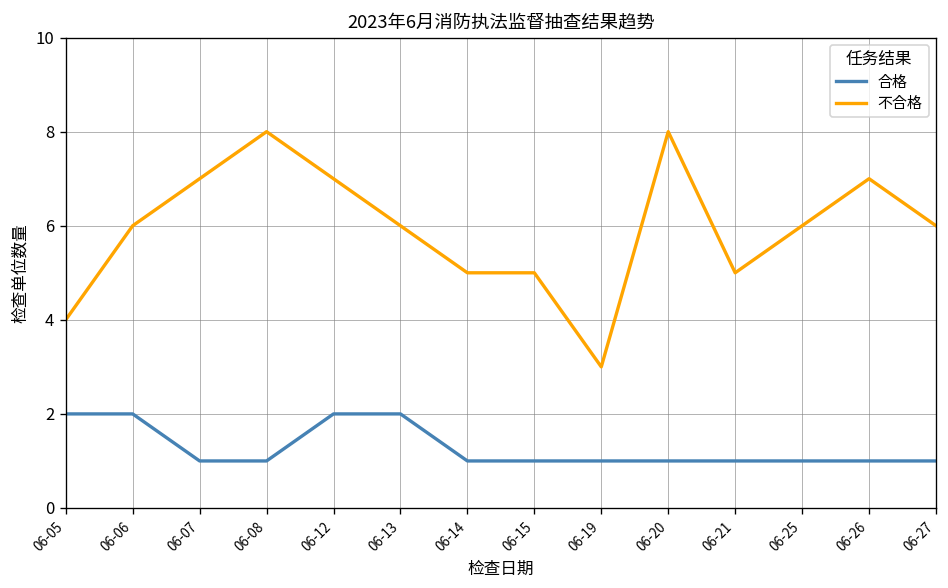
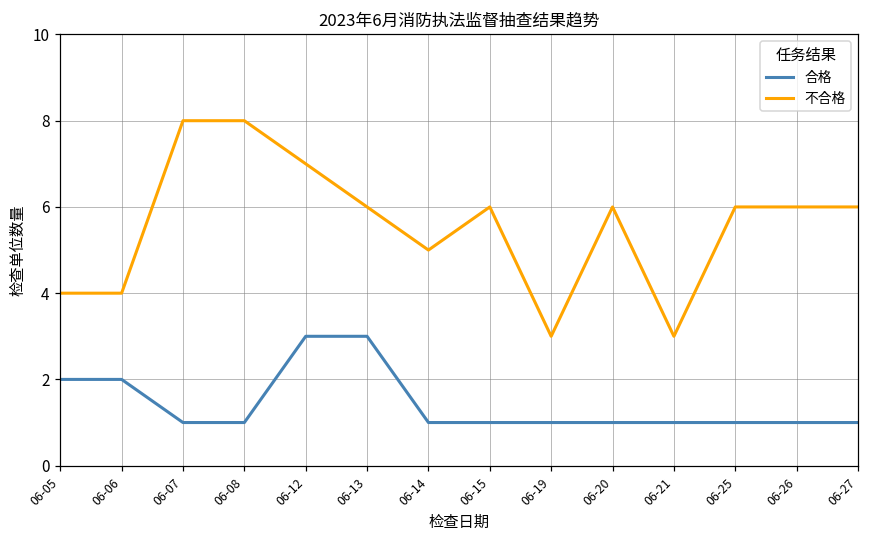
不合格, 06-06: 6 -> 4
不合格, 06-07: 7 -> 8
合格, 06-12: 2 -> 3
合格, 06-13: 2 -> 3
不合格, 06-15: 5 -> 6
不合格, 06-20: 8 -> 6
不合格, 06-21: 5 -> 3
不合格, 06-26: 7 -> 6
